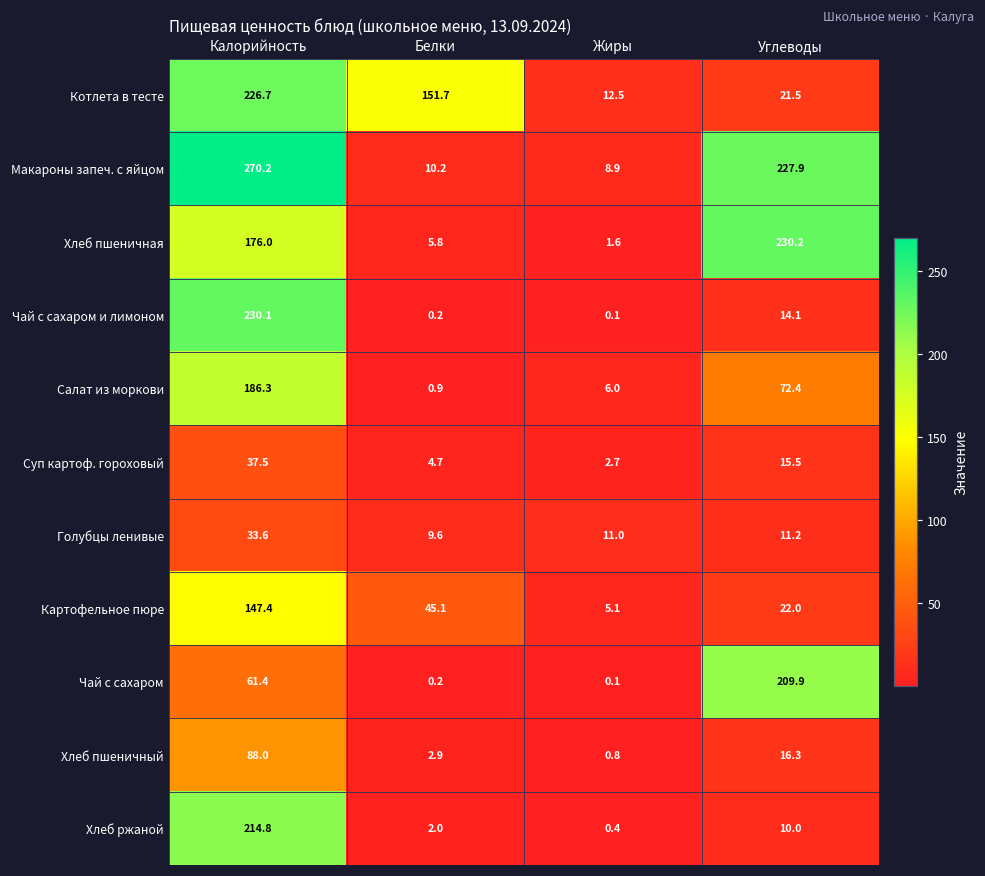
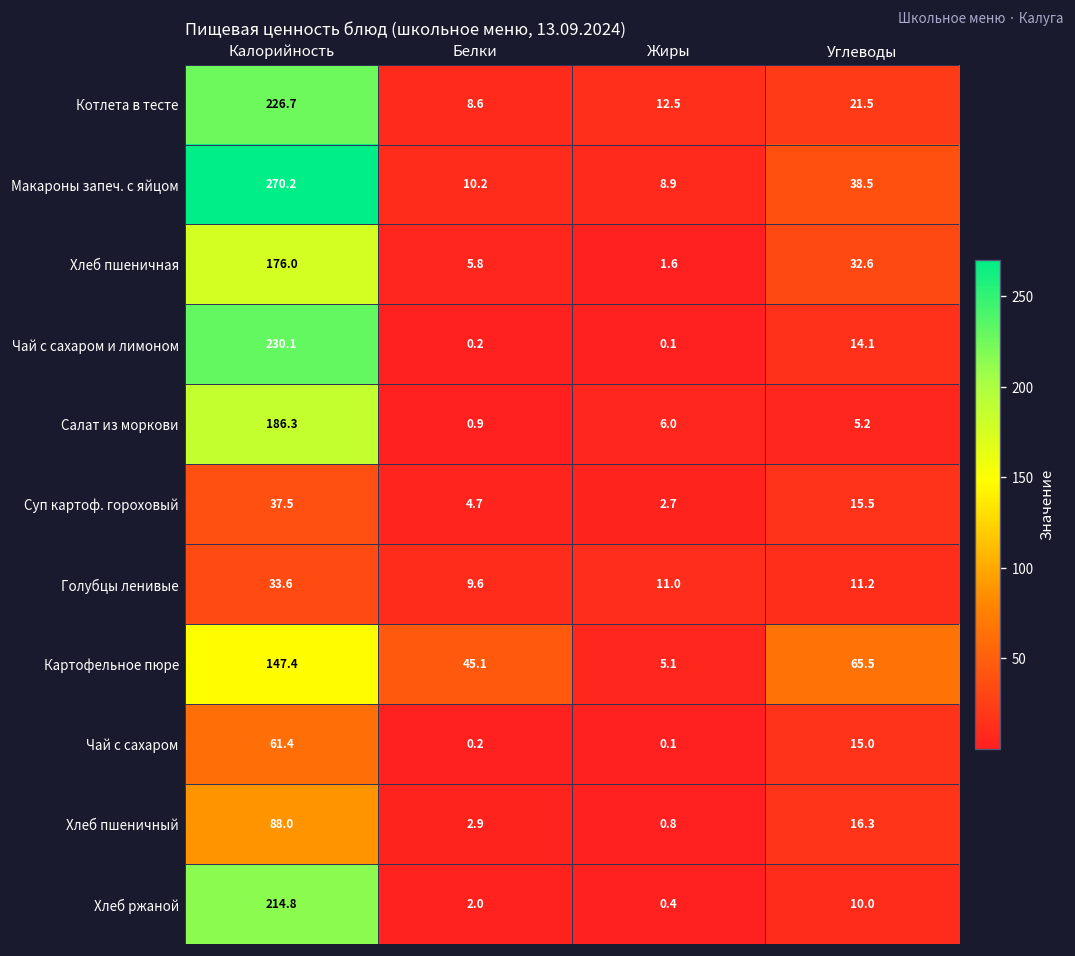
Котлета в тесте, Белки: 151.7 -> 8.6
Макароны запеч. с яйцом, Углеводы: 227.9 -> 38.5
Хлеб пшеничная, Углеводы: 230.2 -> 32.6
Салат из моркови, Углеводы: 72.4 -> 5.2
Картофельное пюре, Углеводы: 22.0 -> 65.5
Чай с сахаром, Углеводы: 209.9 -> 15.0
